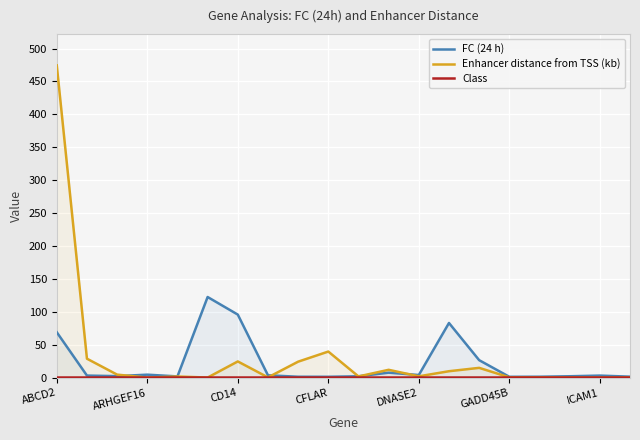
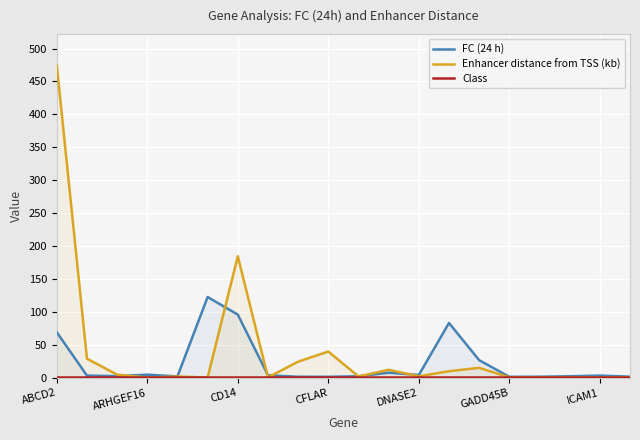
Enhancer distance from TSS (kb), CD14: 20 -> 180
